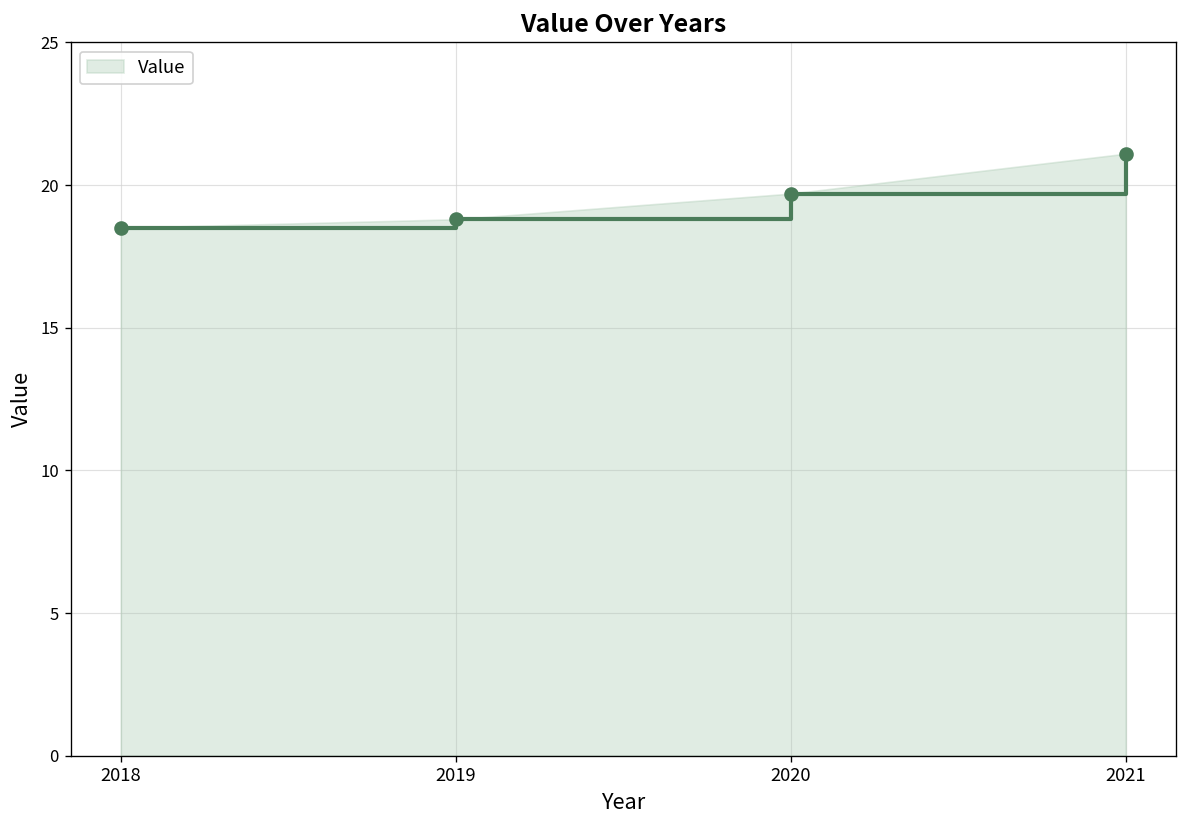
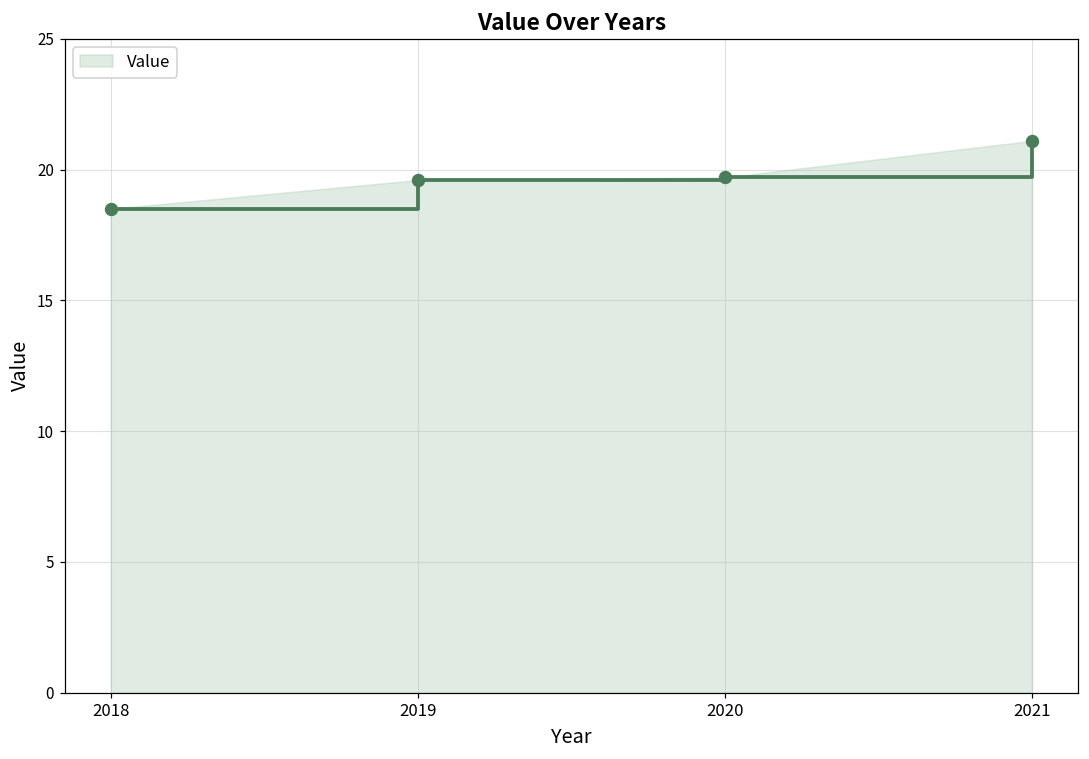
2019: 18.8 -> 19.6
